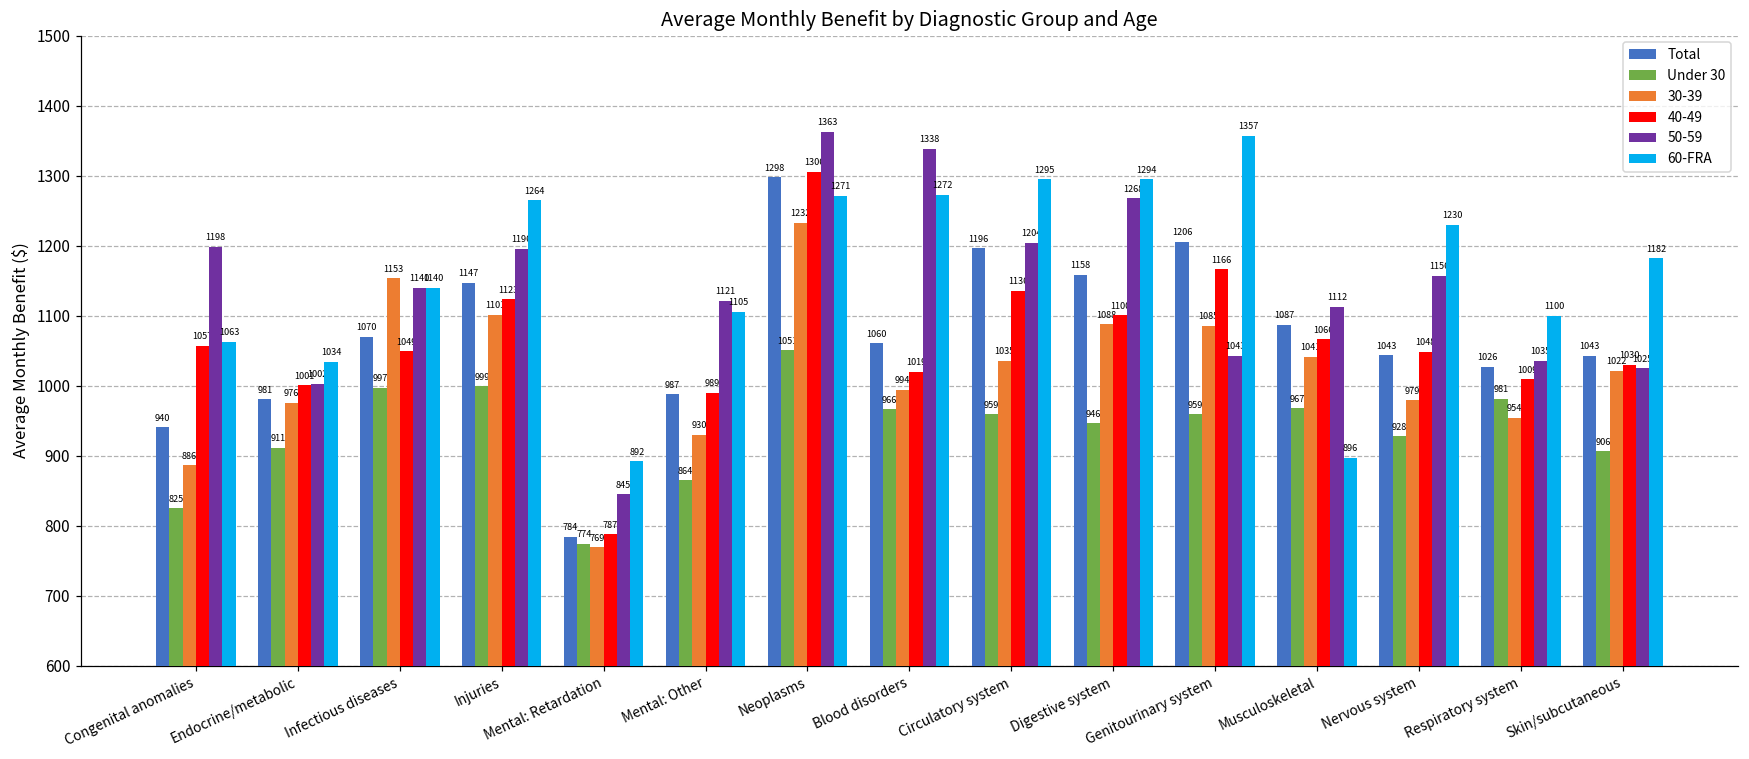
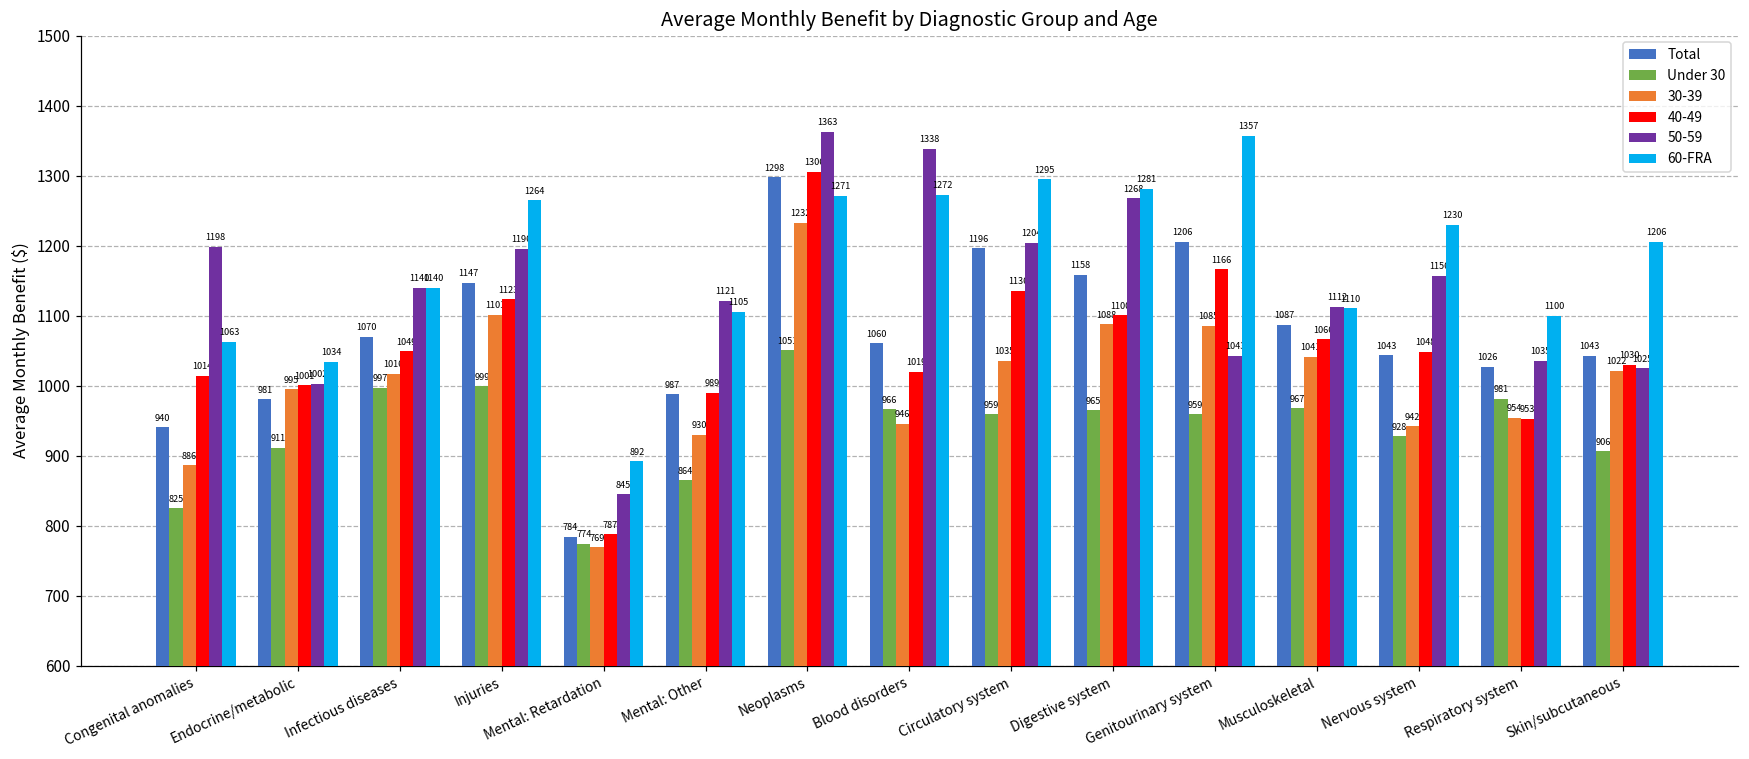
40-49, Congenital anomalies: 1057 -> 1014
30-39, Endocrine/metabolic: 976 -> 995
30-39, Infectious diseases: 1153 -> 1016
30-39, Blood disorders: 994 -> 946
Under 30, Digestive system: 946 -> 965
60-FRA, Digestive system: 1294 -> 1281
60-FRA, Musculoskeletal: 896 -> 1110
30-39, Nervous system: 979 -> 942
40-49, Respiratory system: 1009 -> 953
60-FRA, Skin/subcutaneous: 1182 -> 1206
